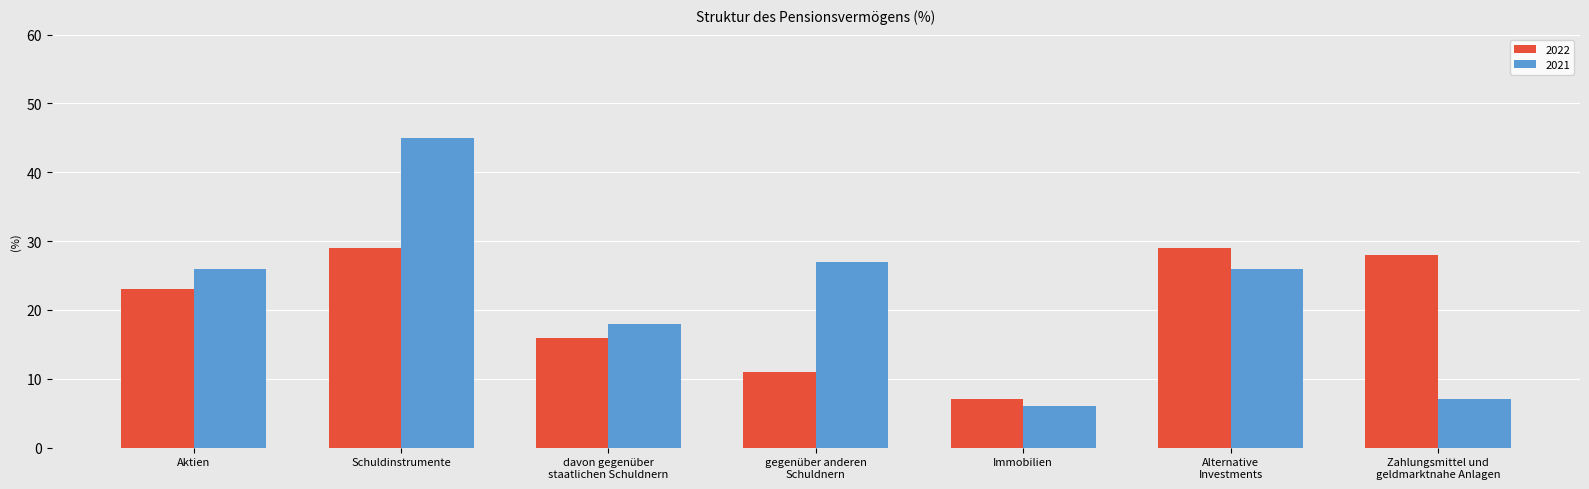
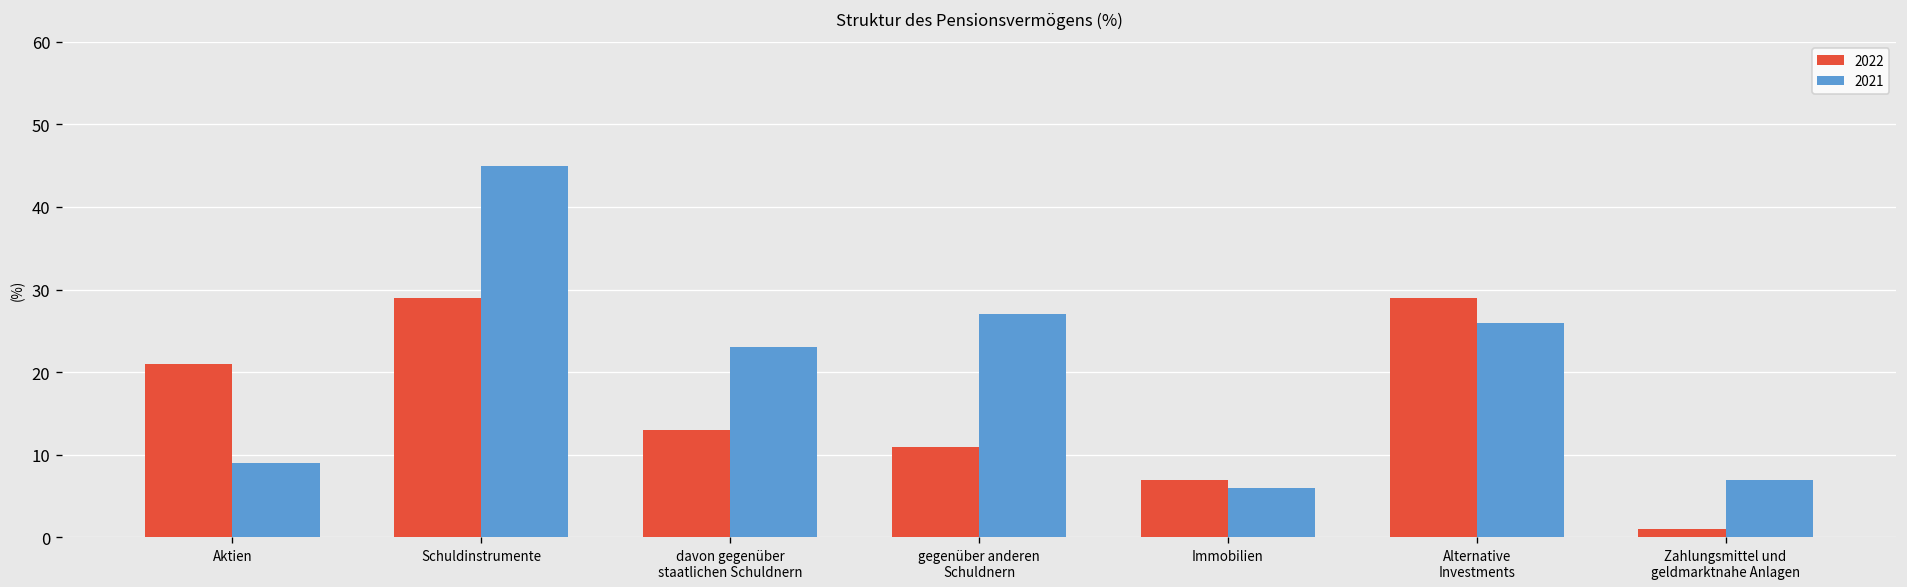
2022, Aktien: 23 -> 21
2021, Aktien: 26 -> 9
2022, davon gegenüber staatlichen Schuldnern: 16 -> 13
2021, davon gegenüber staatlichen Schuldnern: 18 -> 23
2022, Zahlungsmittel und geldmarktnahe Anlagen: 28 -> 1
